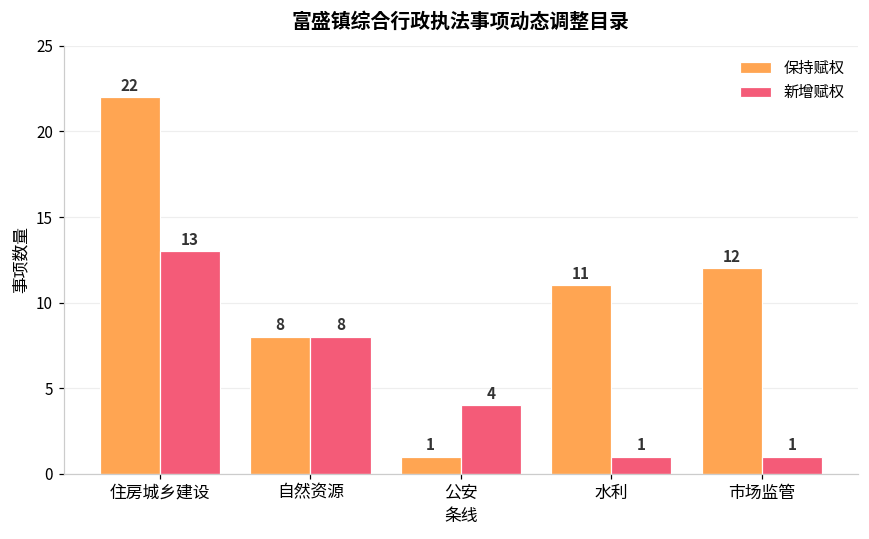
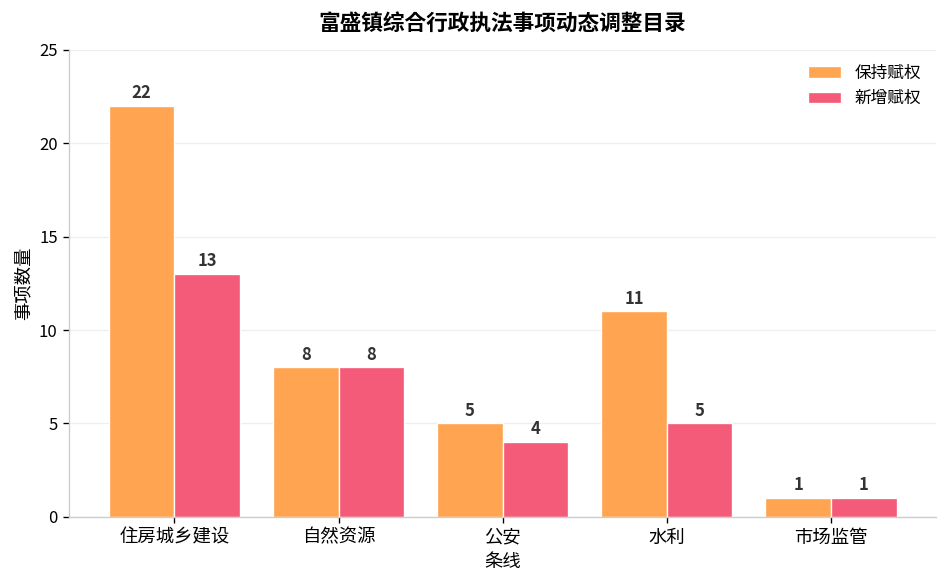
保持赋权, 公安: 1 -> 5
新增赋权, 水利: 1 -> 5
保持赋权, 市场监管: 12 -> 1
